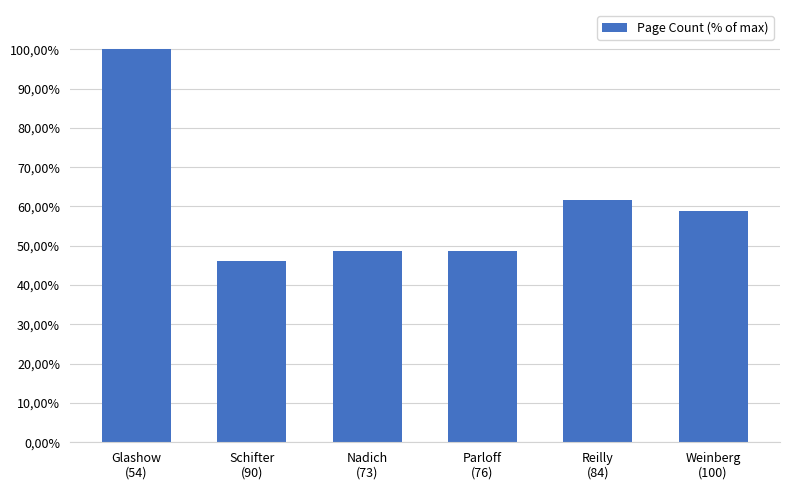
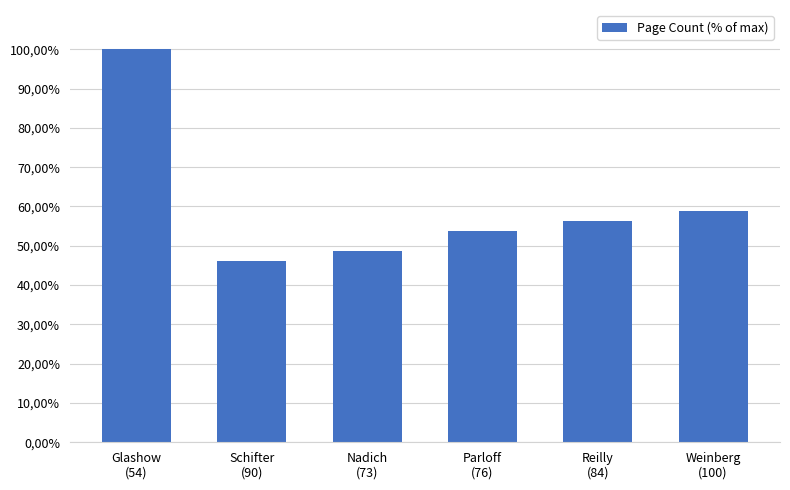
Parloff (76): 4900% -> 5400%
Reilly (84): 6200% -> 5600%
